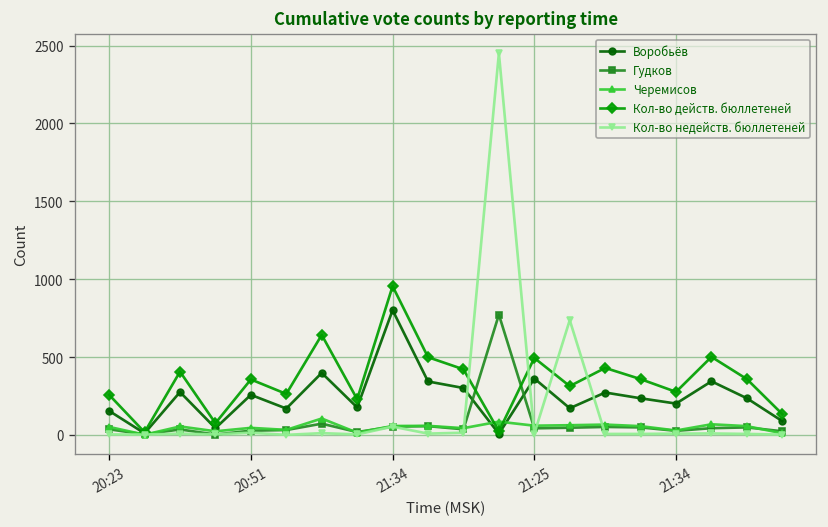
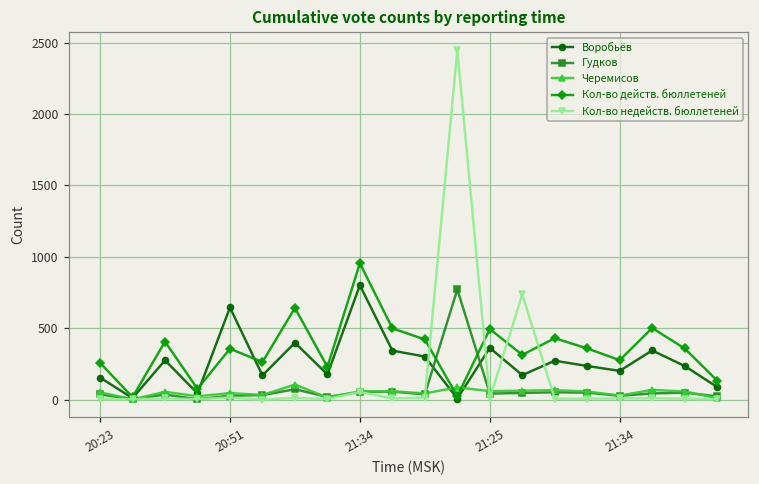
Воробьёв, 20:51: 260 -> 650
